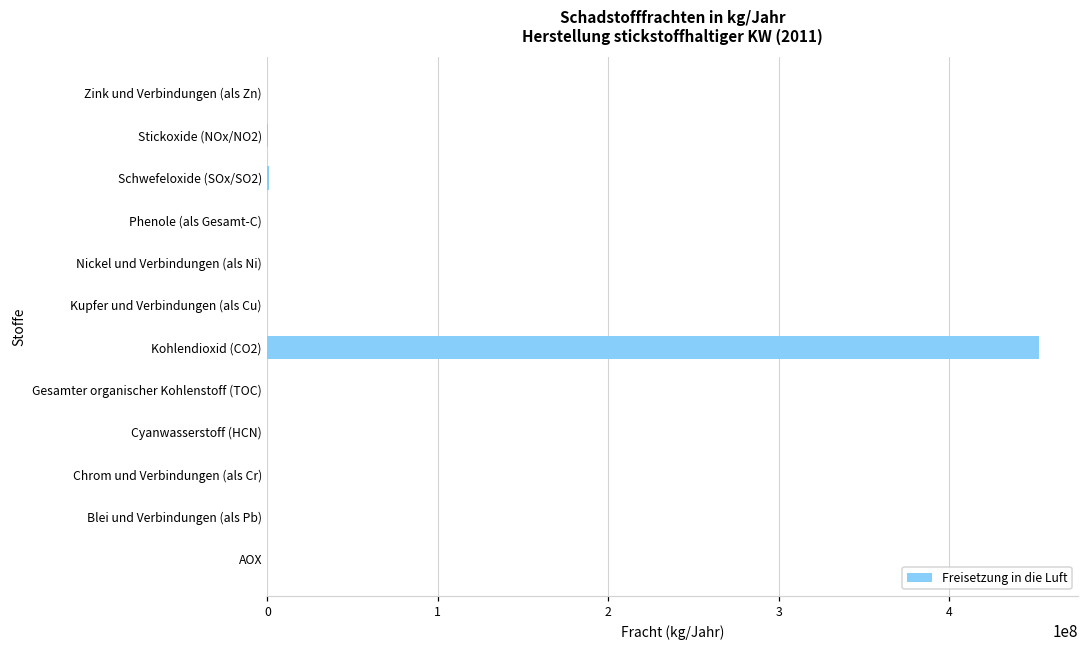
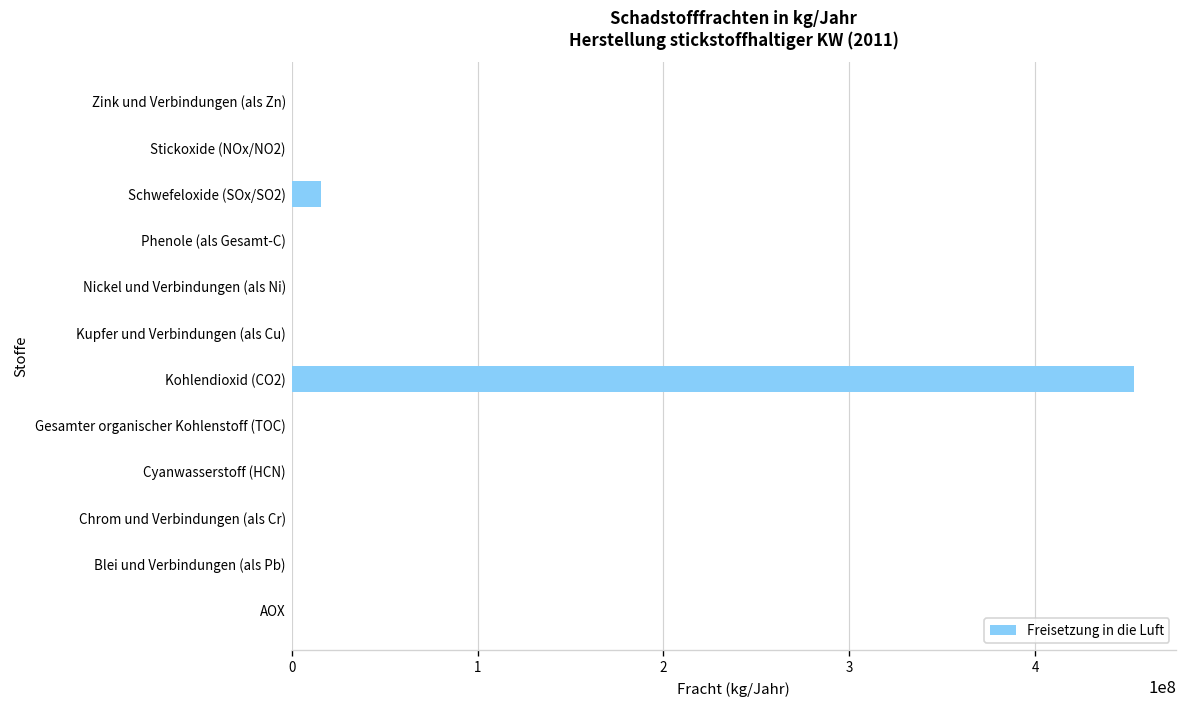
Schwefeloxide (SOx/SO2): 1000000 -> 16000000
